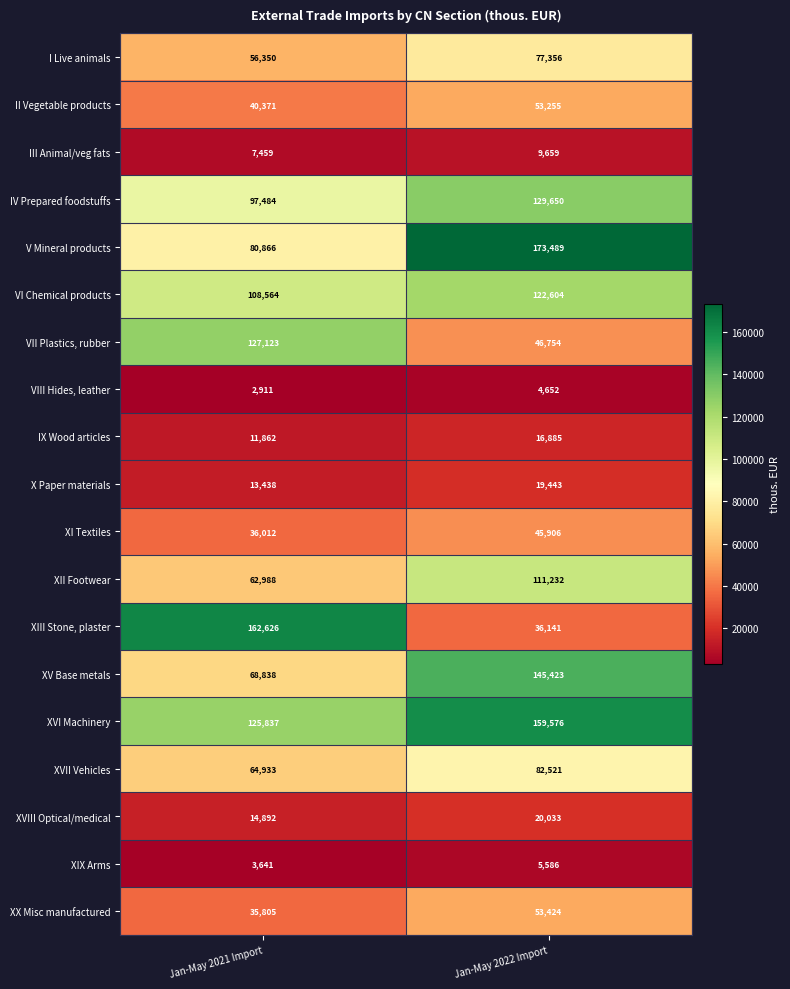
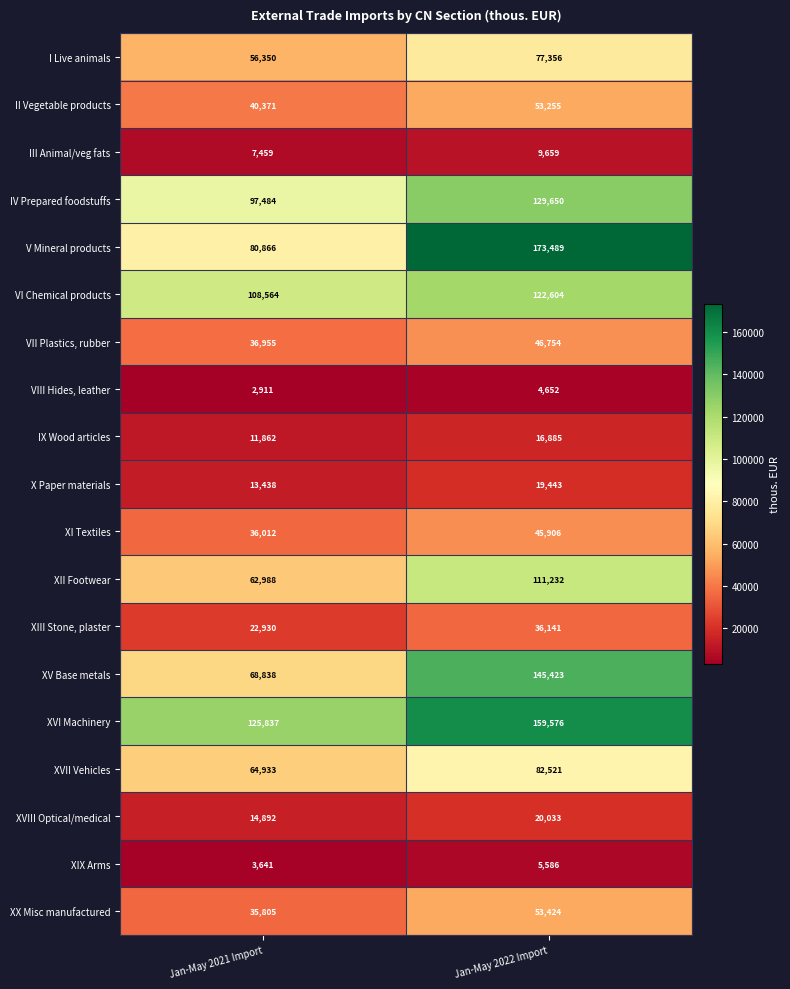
VII Plastics, rubber, Jan-May 2021 Import: 127,123 -> 36,955
XIII Stone, plaster, Jan-May 2021 Import: 162,626 -> 22,930
